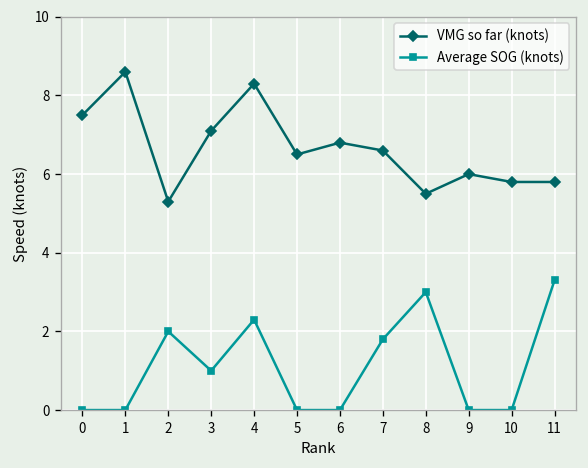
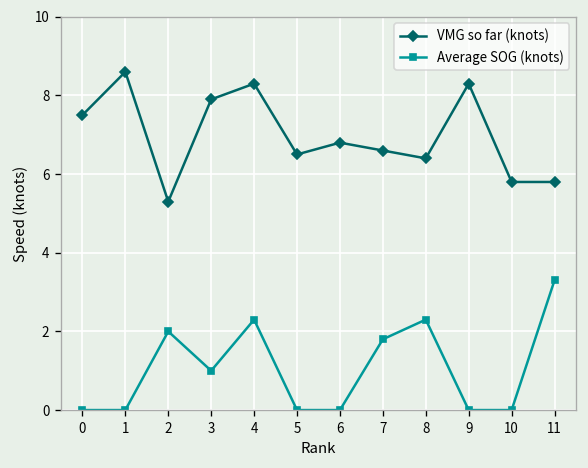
VMG so far (knots), 3: 7.1 -> 7.9
VMG so far (knots), 8: 5.5 -> 6.4
Average SOG (knots), 8: 3.0 -> 2.3
VMG so far (knots), 9: 6.0 -> 8.3
